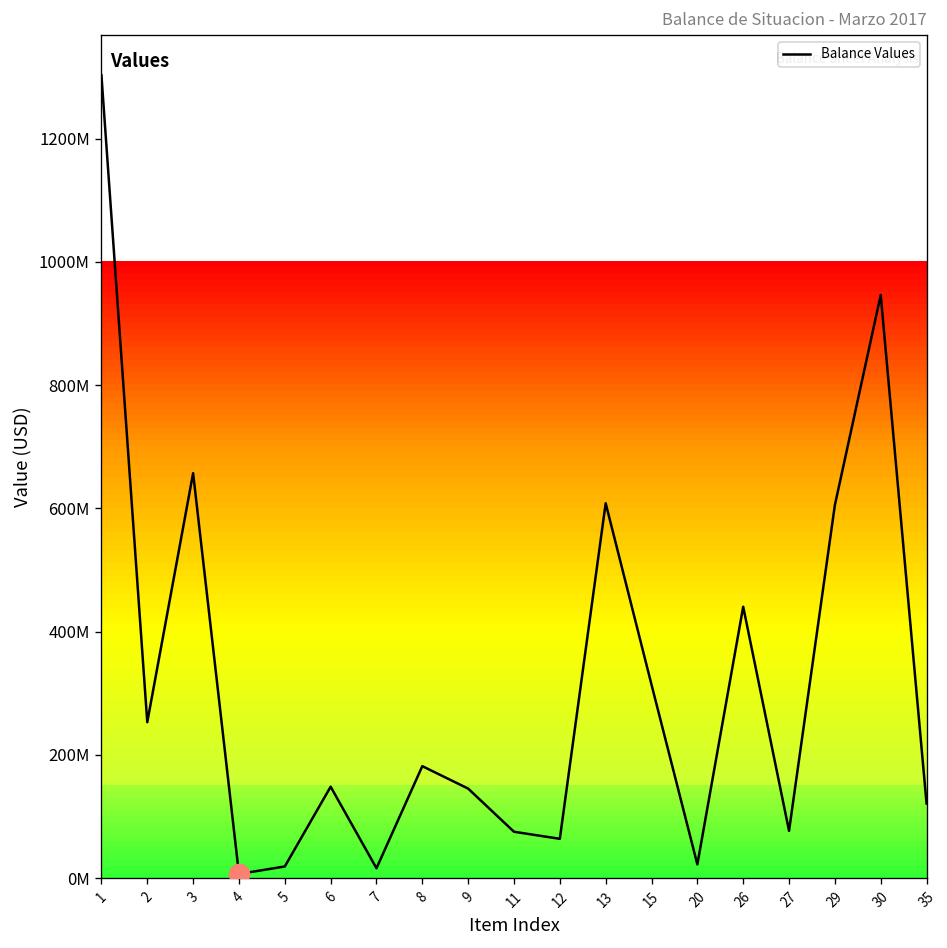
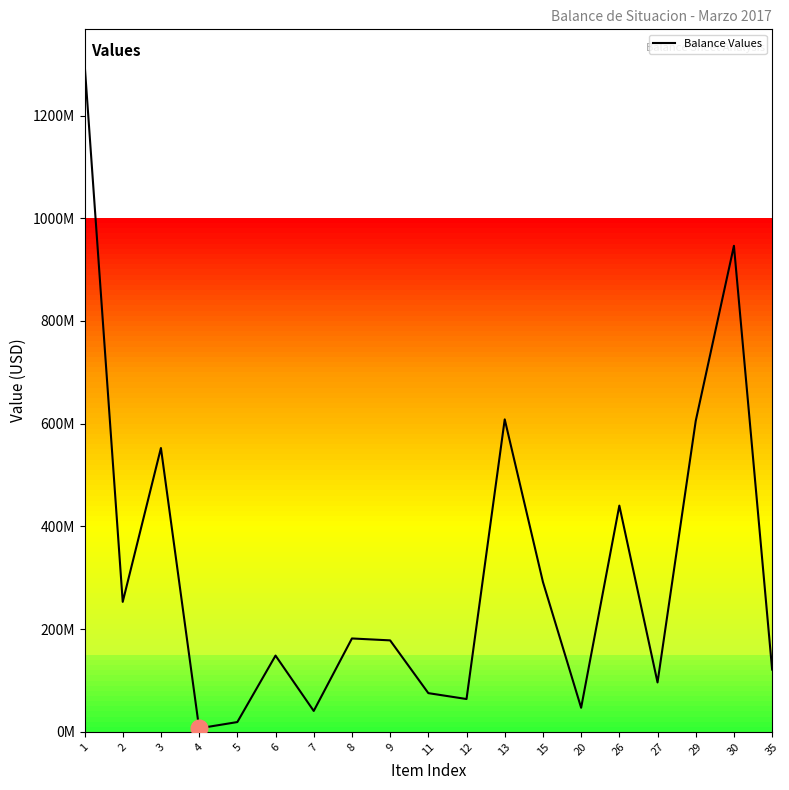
Balance Values, 3: 660000000 -> 550000000
Balance Values, 7: 20000000 -> 40000000
Balance Values, 9: 150000000 -> 180000000
Balance Values, 15: 310000000 -> 290000000
Balance Values, 20: 20000000 -> 50000000
Balance Values, 27: 80000000 -> 100000000
